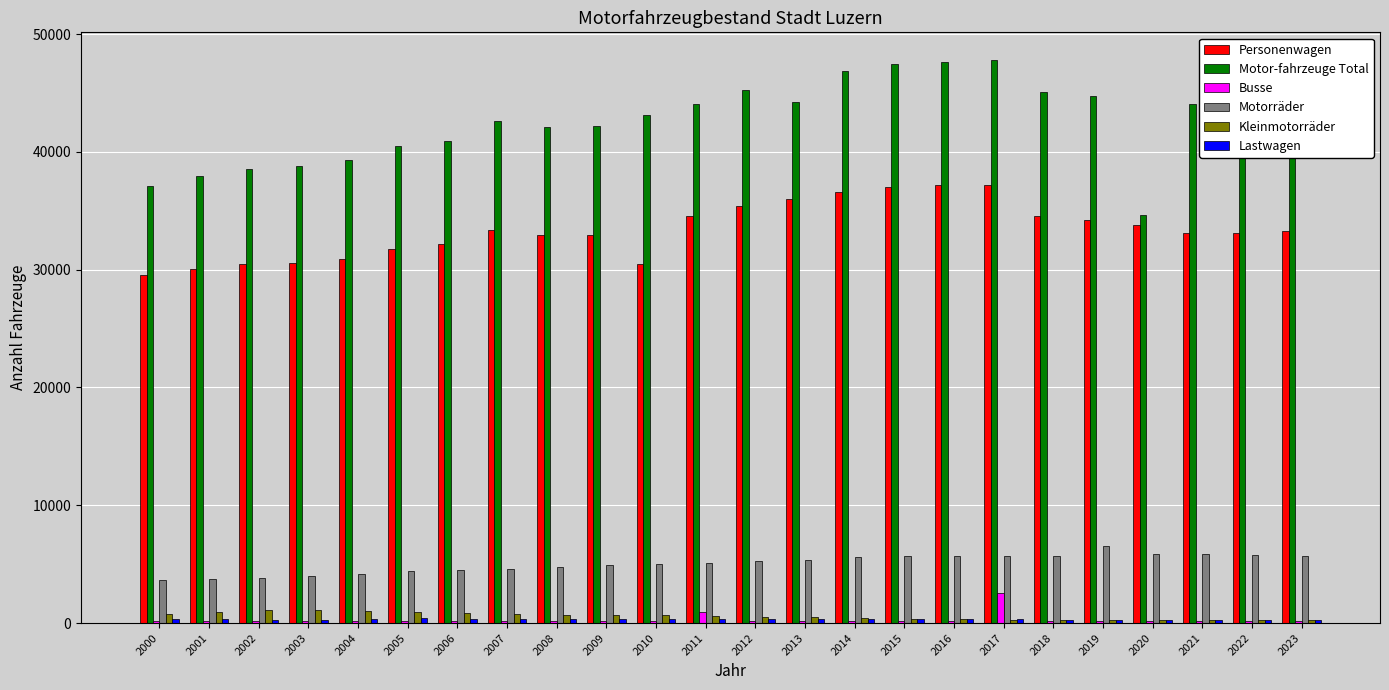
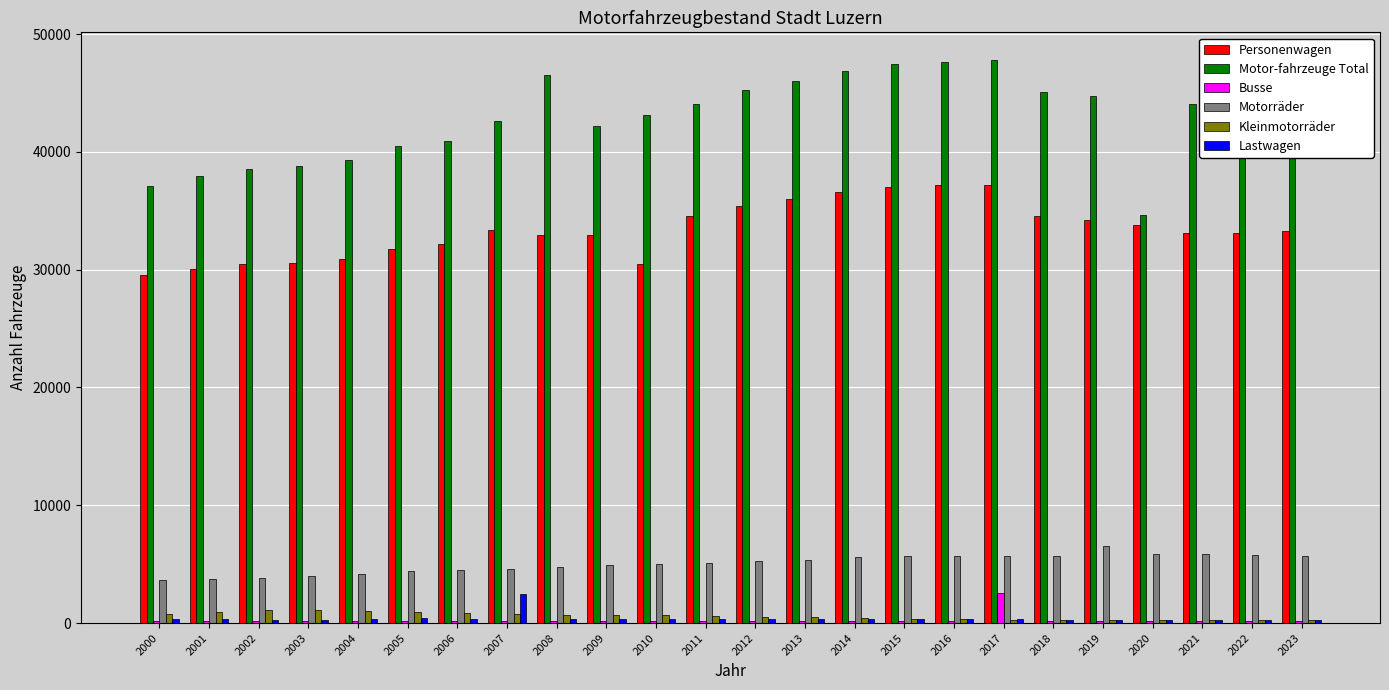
Lastwagen, 2007: 400 -> 2400
Motor-fahrzeuge Total, 2008: 42100 -> 46500
Busse, 2011: 900 -> 200
Motor-fahrzeuge Total, 2013: 44300 -> 46000
